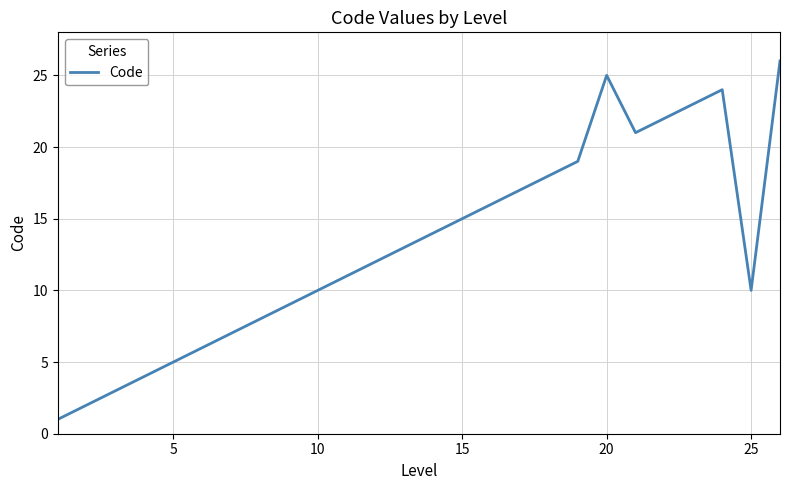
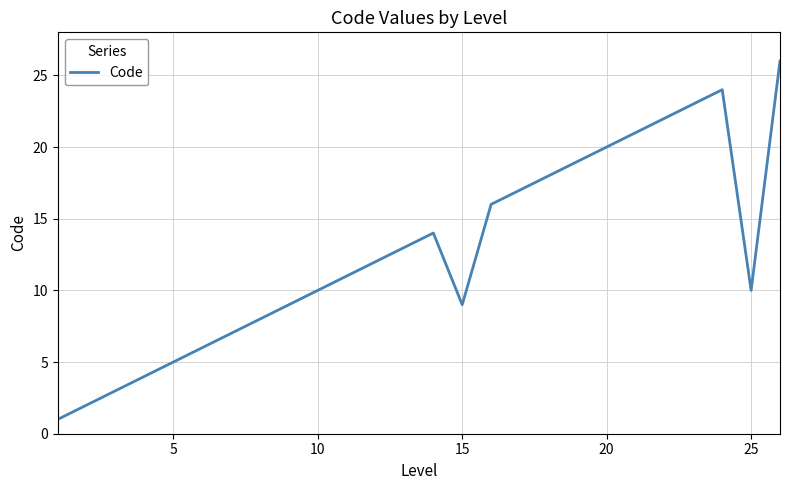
15: 15 -> 9
20: 25 -> 20
